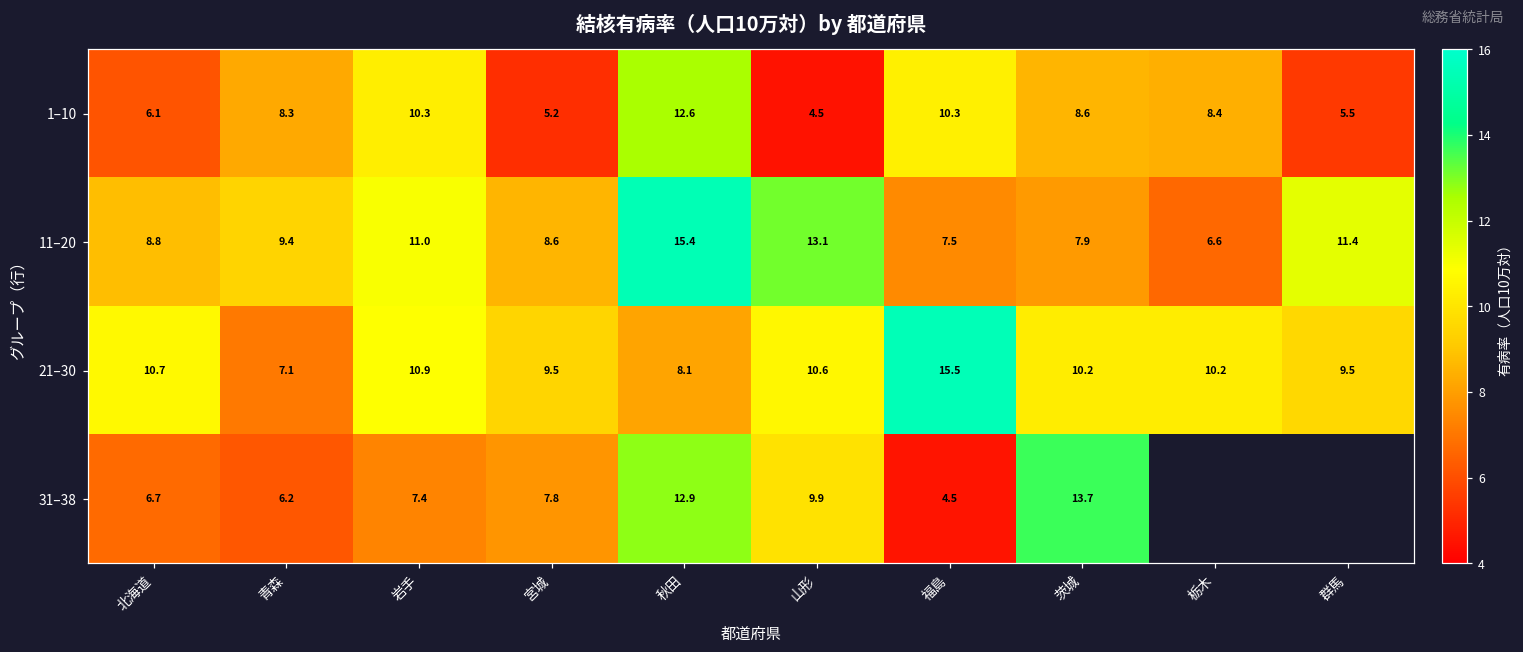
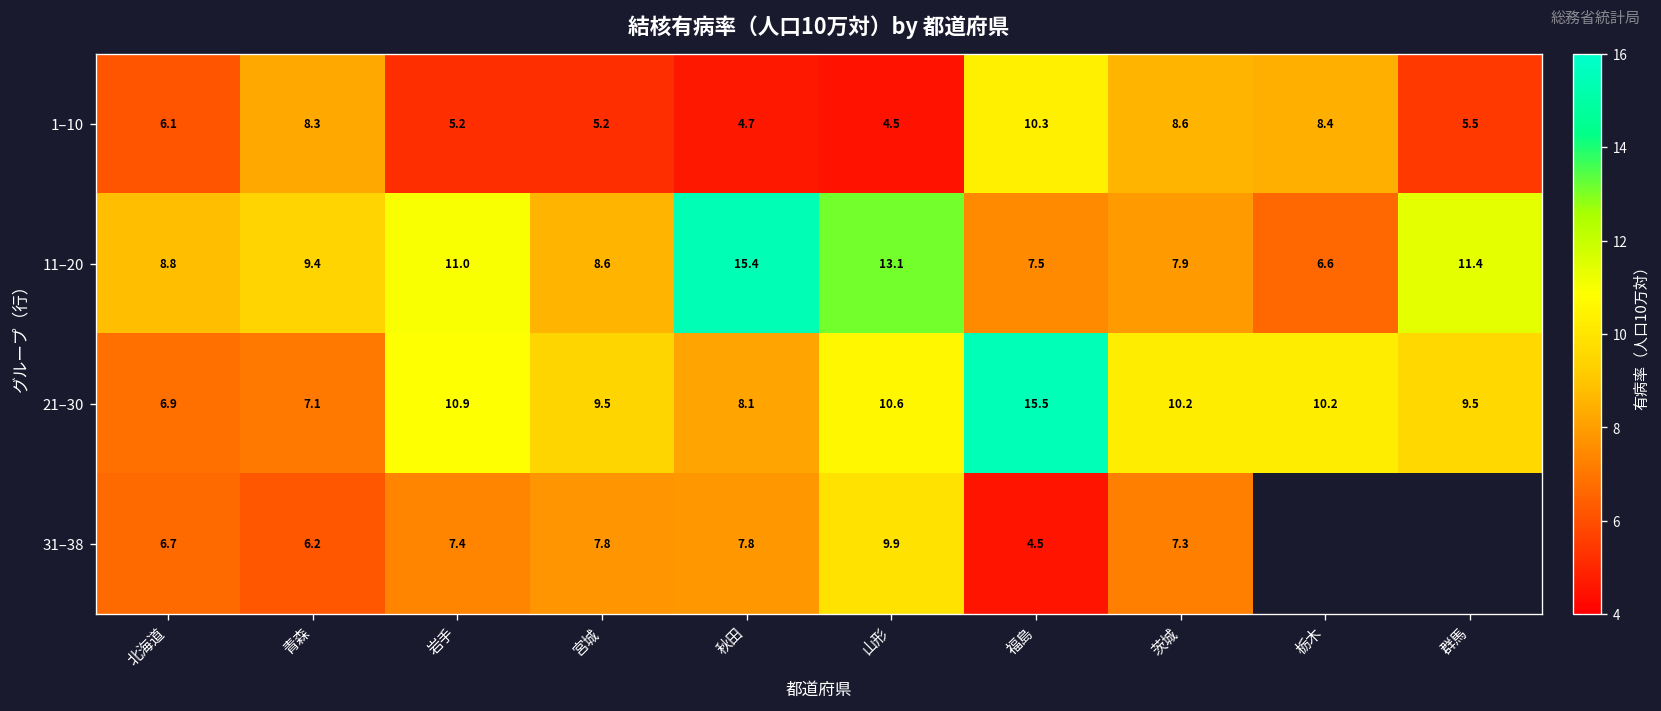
1–10, 岩手: 10.3 -> 5.2
1–10, 秋田: 12.6 -> 4.7
21–30, 北海道: 10.7 -> 6.9
31–38, 秋田: 12.9 -> 7.8
31–38, 茨城: 13.7 -> 7.3
